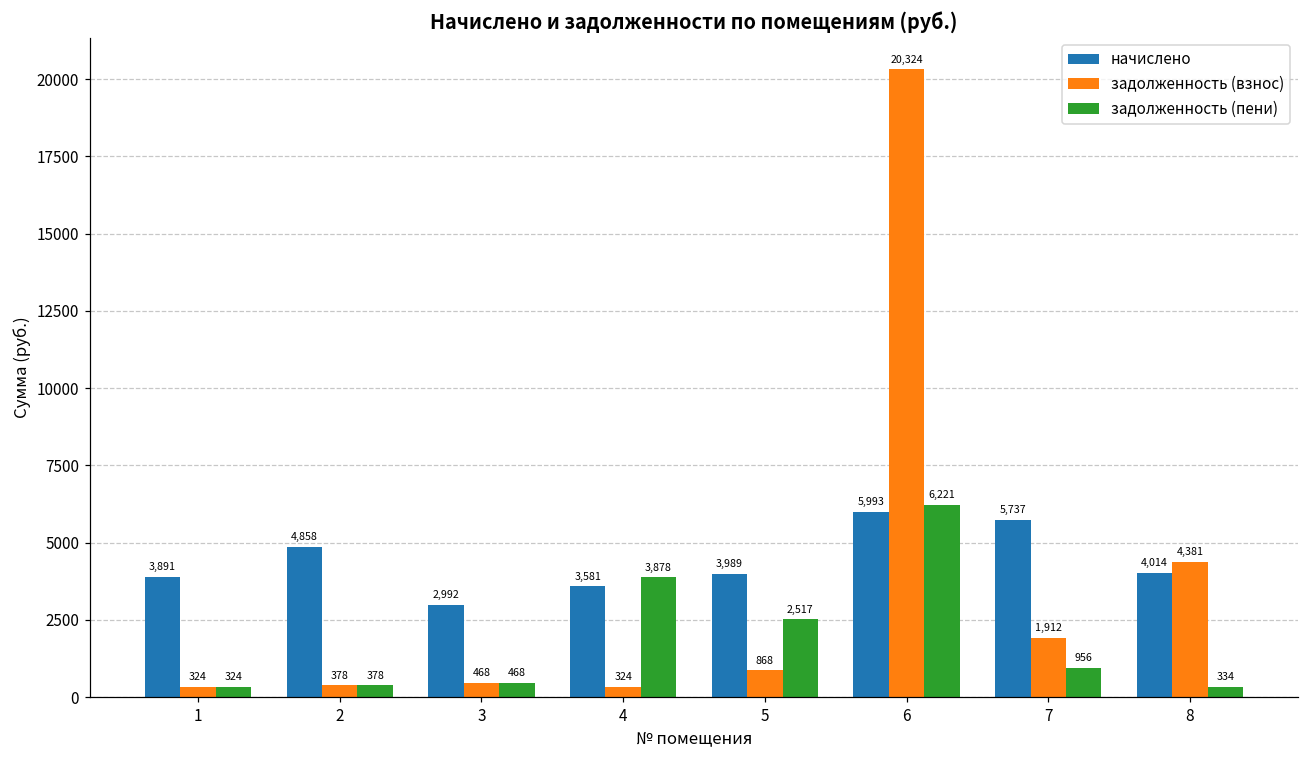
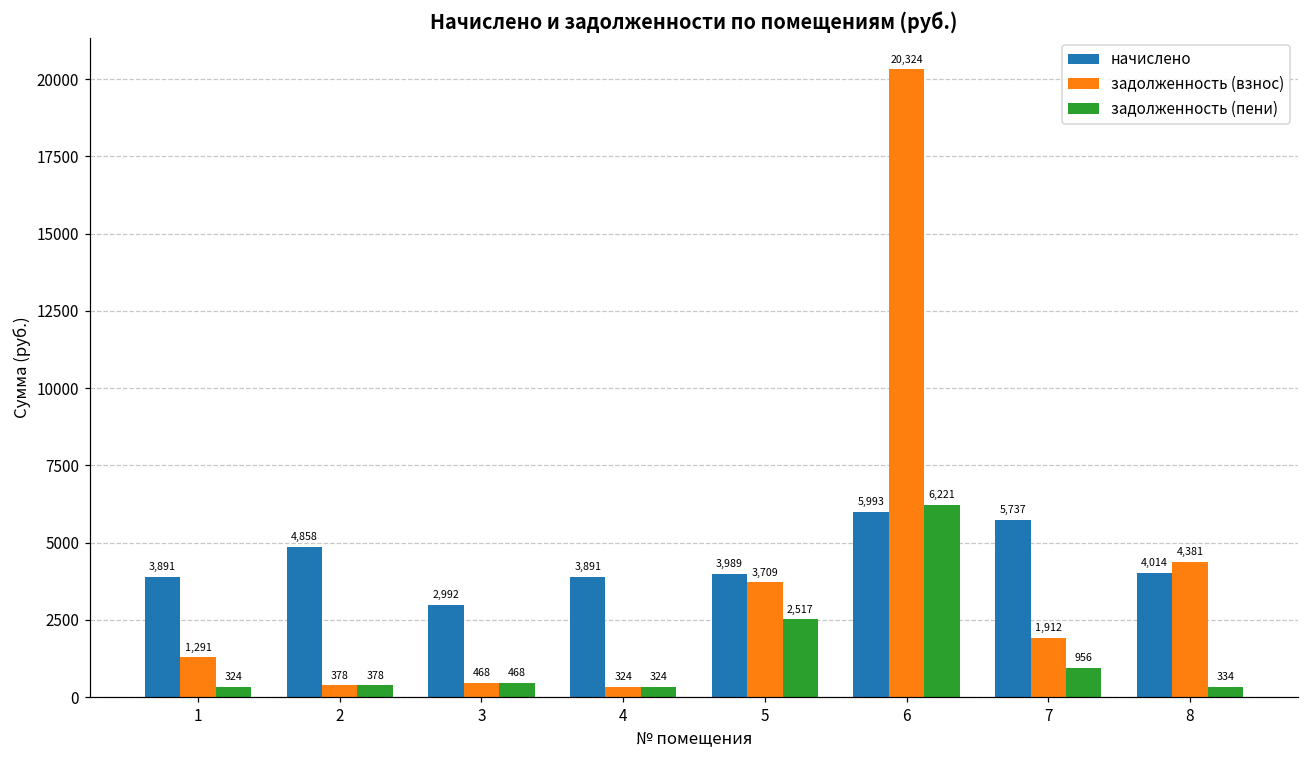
задолженность (взнос), 1: 324 -> 1,291
начислено, 4: 3,581 -> 3,891
задолженность (пени), 4: 3,878 -> 324
задолженность (взнос), 5: 868 -> 3,709
